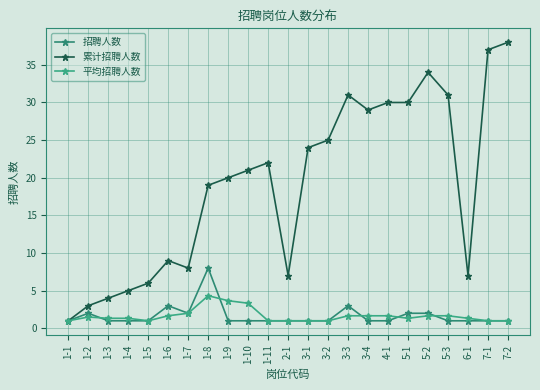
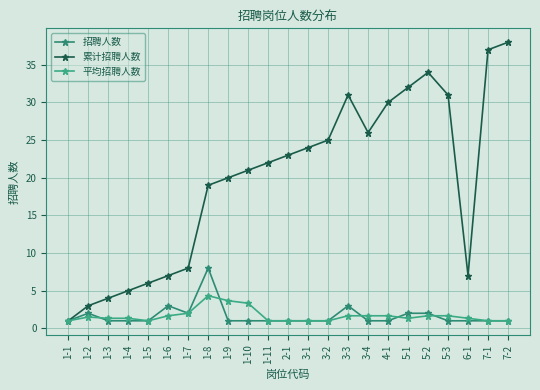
累计招聘人数, 1-6: 9 -> 7
累计招聘人数, 2-1: 7 -> 23
累计招聘人数, 3-4: 29 -> 26
累计招聘人数, 5-1: 30 -> 32
